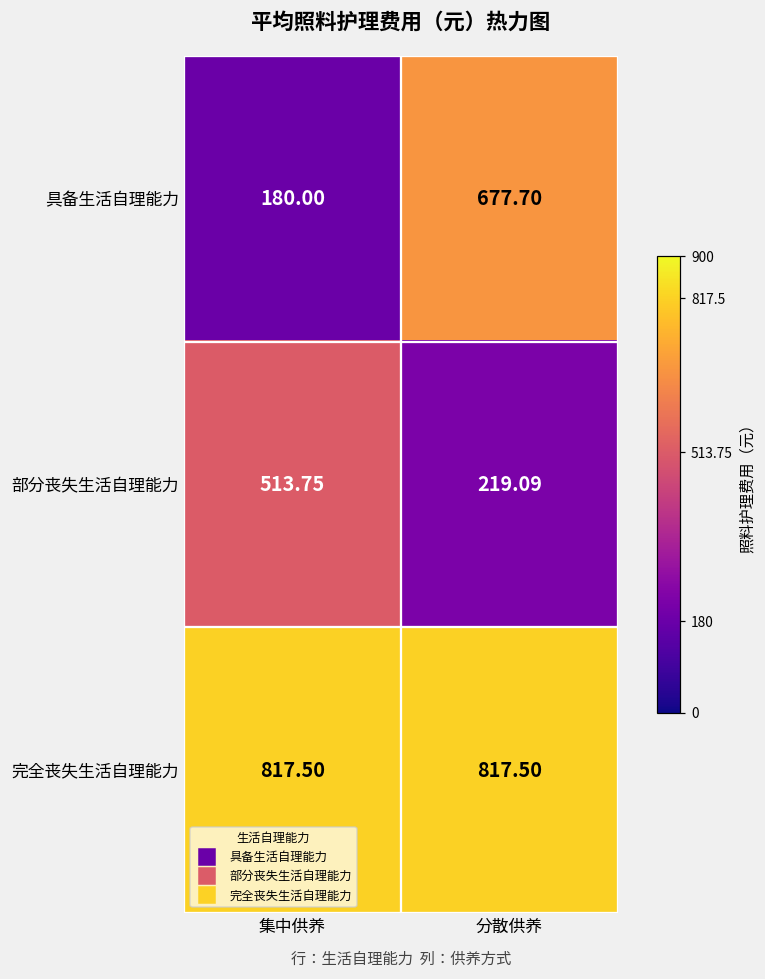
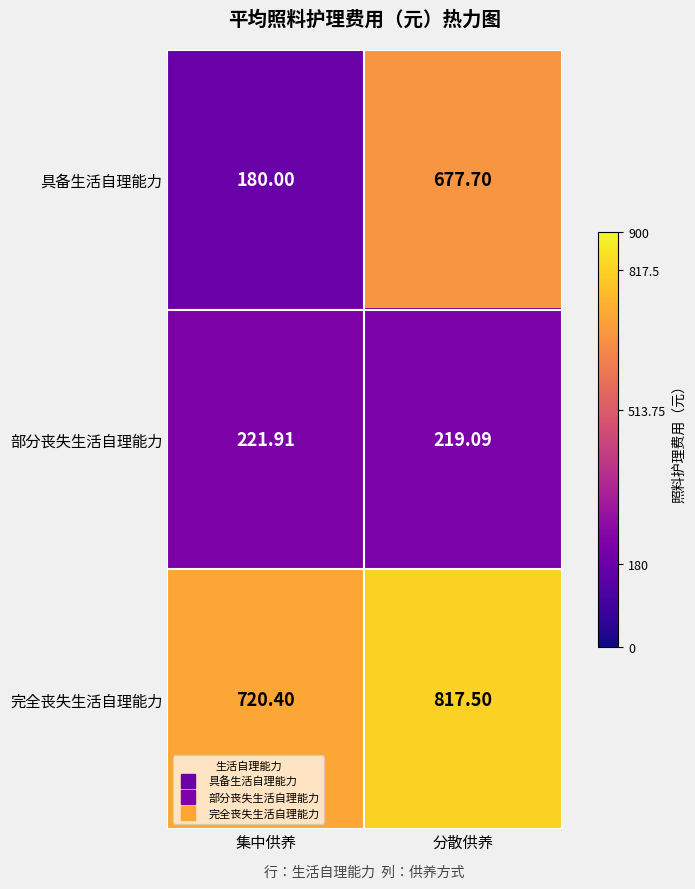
部分丧失生活自理能力, 集中供养: 513.75 -> 221.91
完全丧失生活自理能力, 集中供养: 817.50 -> 720.40
